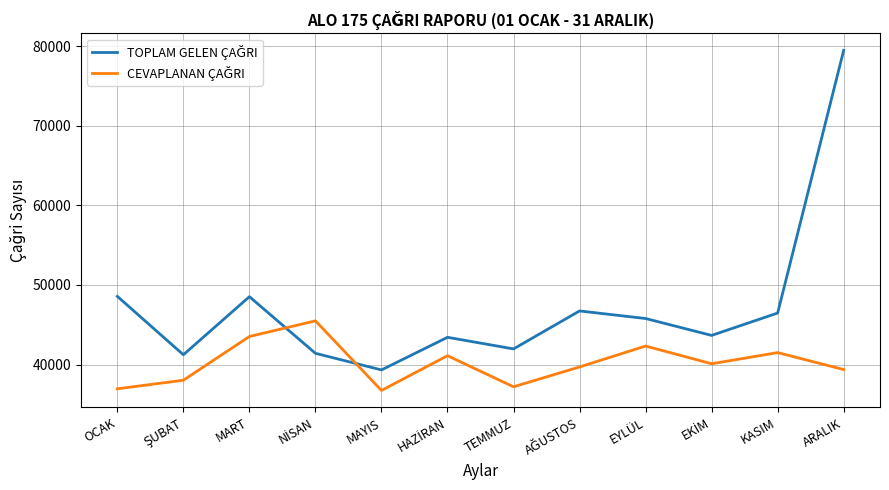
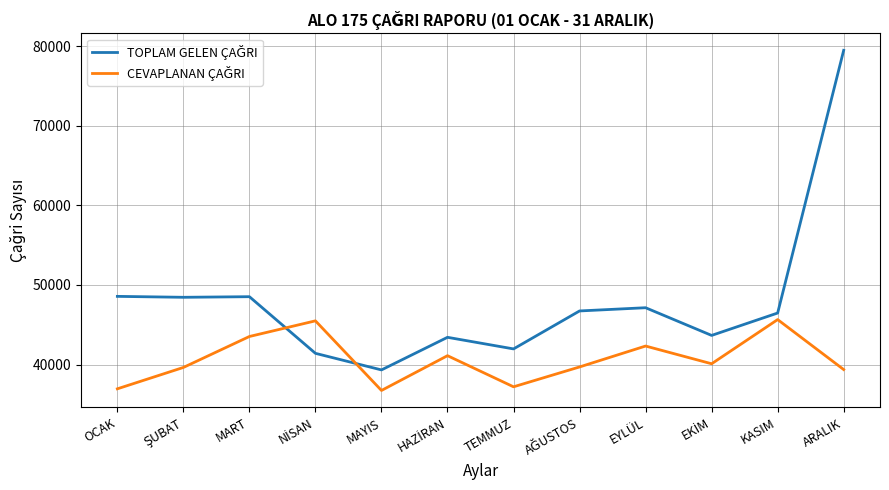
TOPLAM GELEN ÇAĞRI, ŞUBAT: 41000 -> 48000
CEVAPLANAN ÇAĞRI, ŞUBAT: 38000 -> 40000
TOPLAM GELEN ÇAĞRI, EYLÜL: 46000 -> 47000
CEVAPLANAN ÇAĞRI, KASIM: 42000 -> 46000
